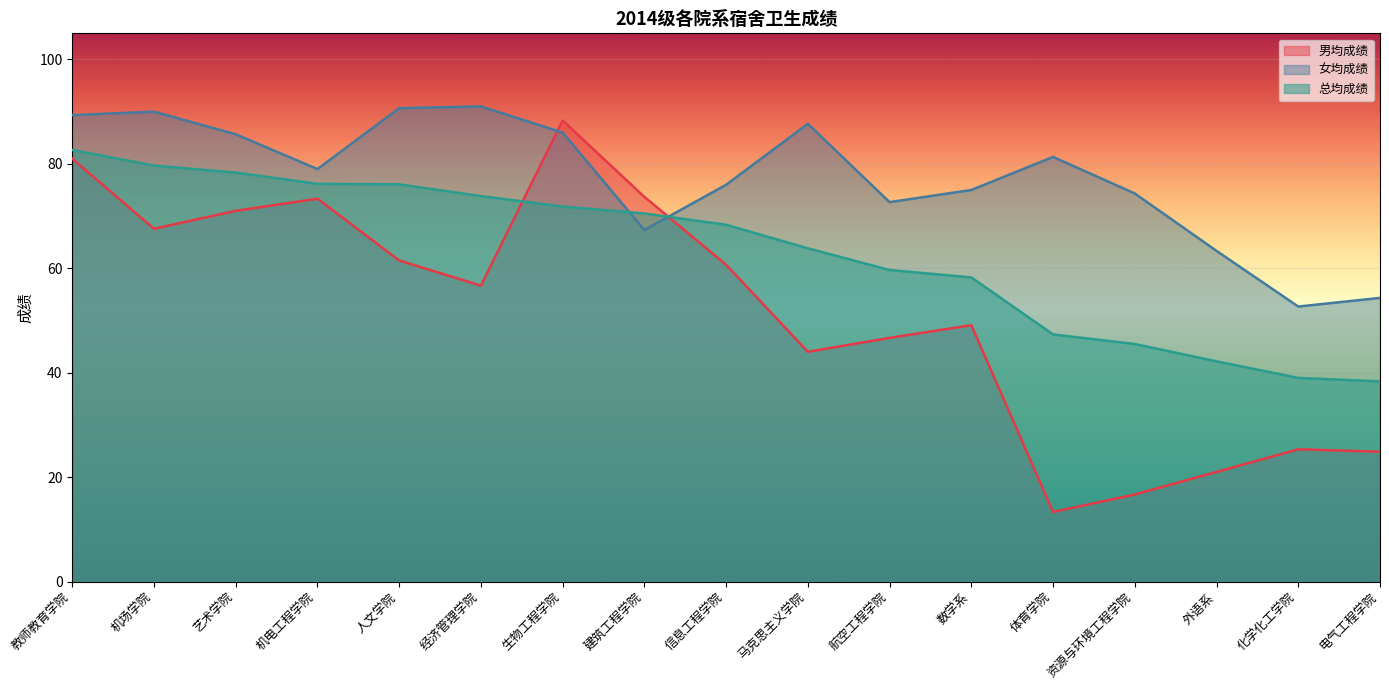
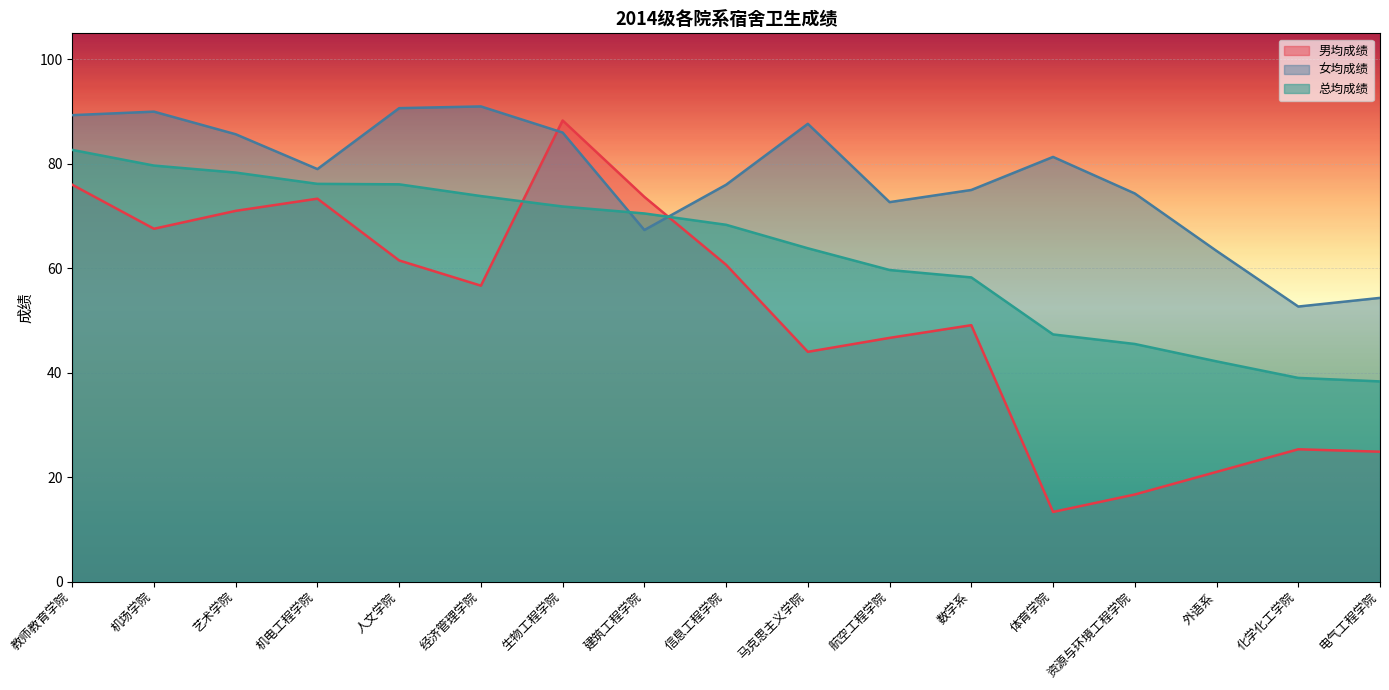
男均成绩, 教师教育学院: 81 -> 76
